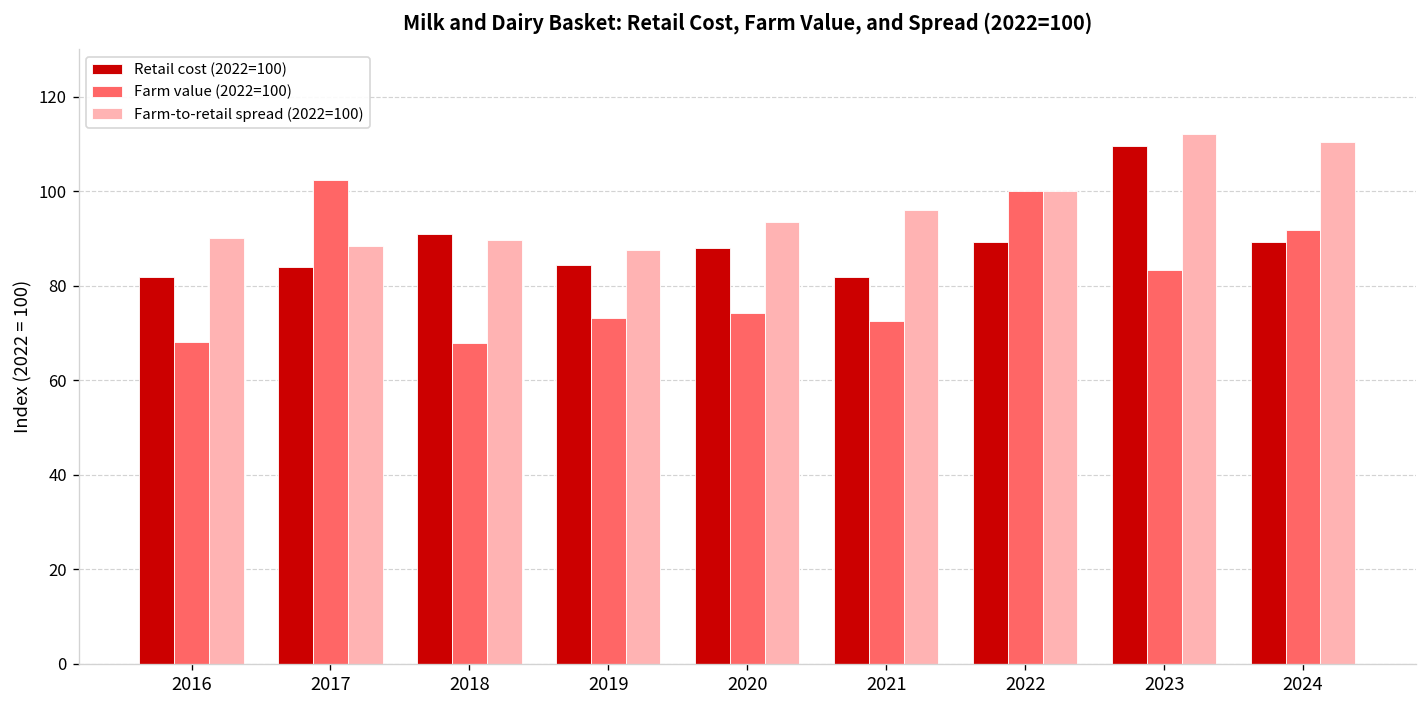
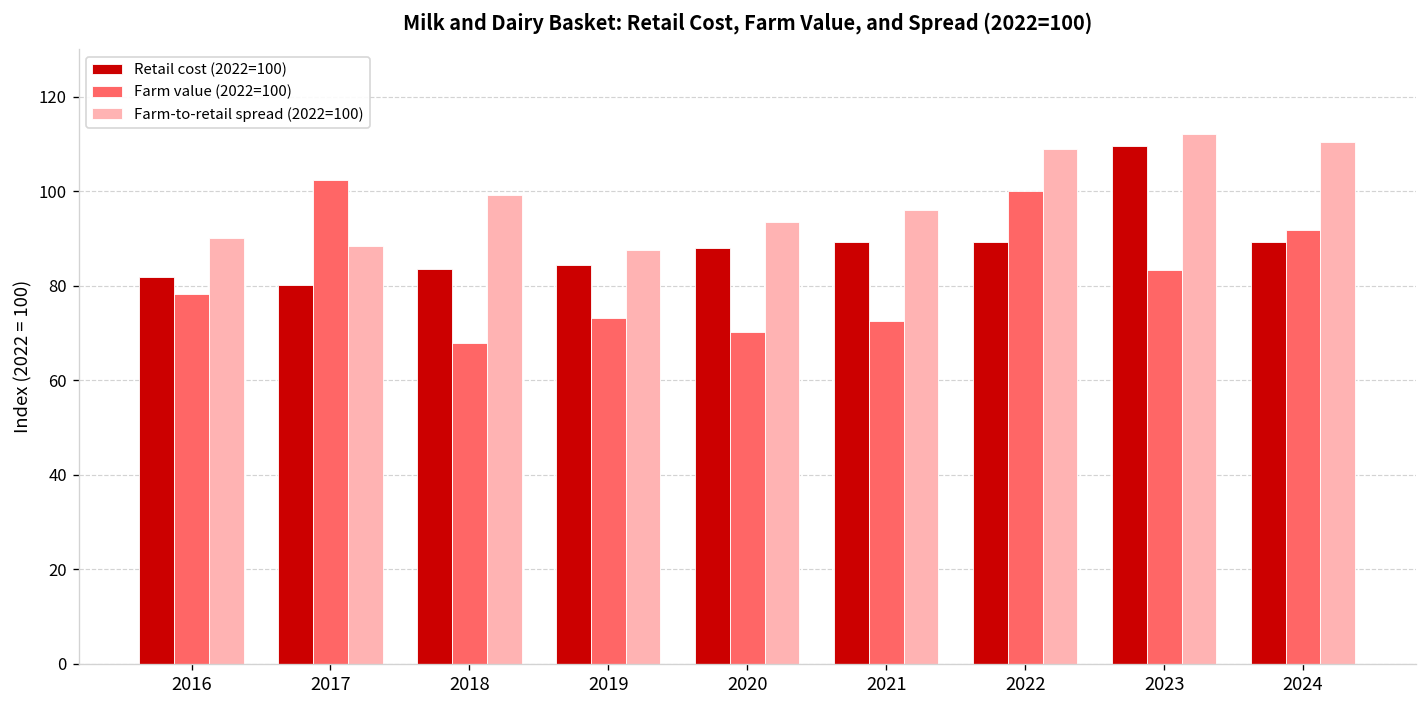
Farm value (2022=100), 2016: 68 -> 78
Retail cost (2022=100), 2017: 84 -> 80
Retail cost (2022=100), 2018: 91 -> 84
Farm-to-retail spread (2022=100), 2018: 90 -> 99
Farm value (2022=100), 2020: 74 -> 70
Retail cost (2022=100), 2021: 82 -> 89
Farm-to-retail spread (2022=100), 2022: 100 -> 109
